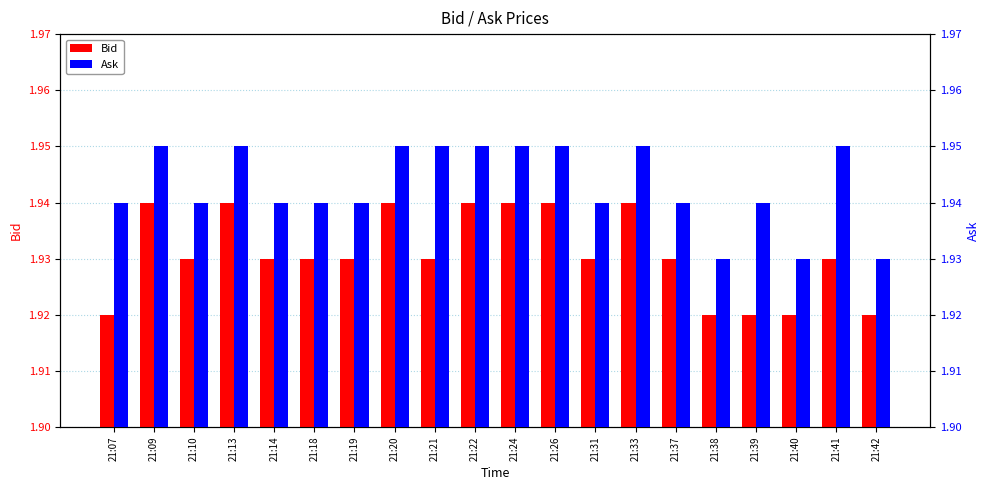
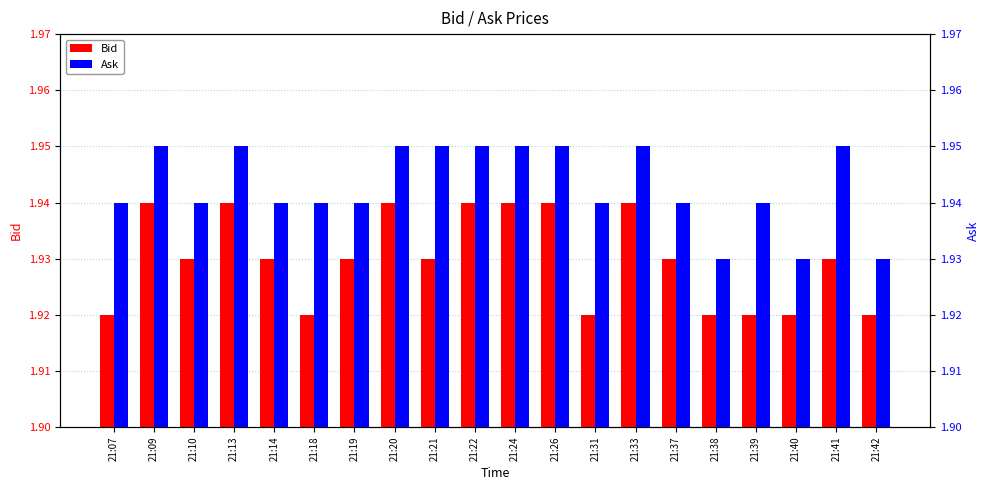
Bid, 21:18: 1.93 -> 1.92
Bid, 21:31: 1.93 -> 1.92
